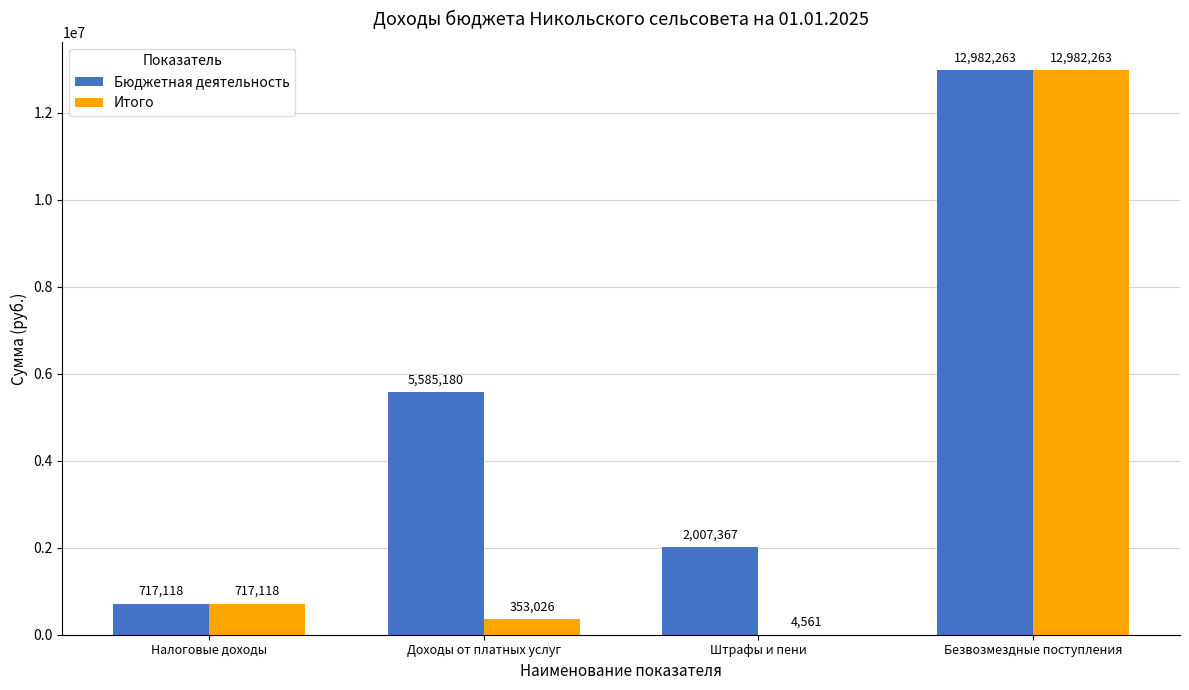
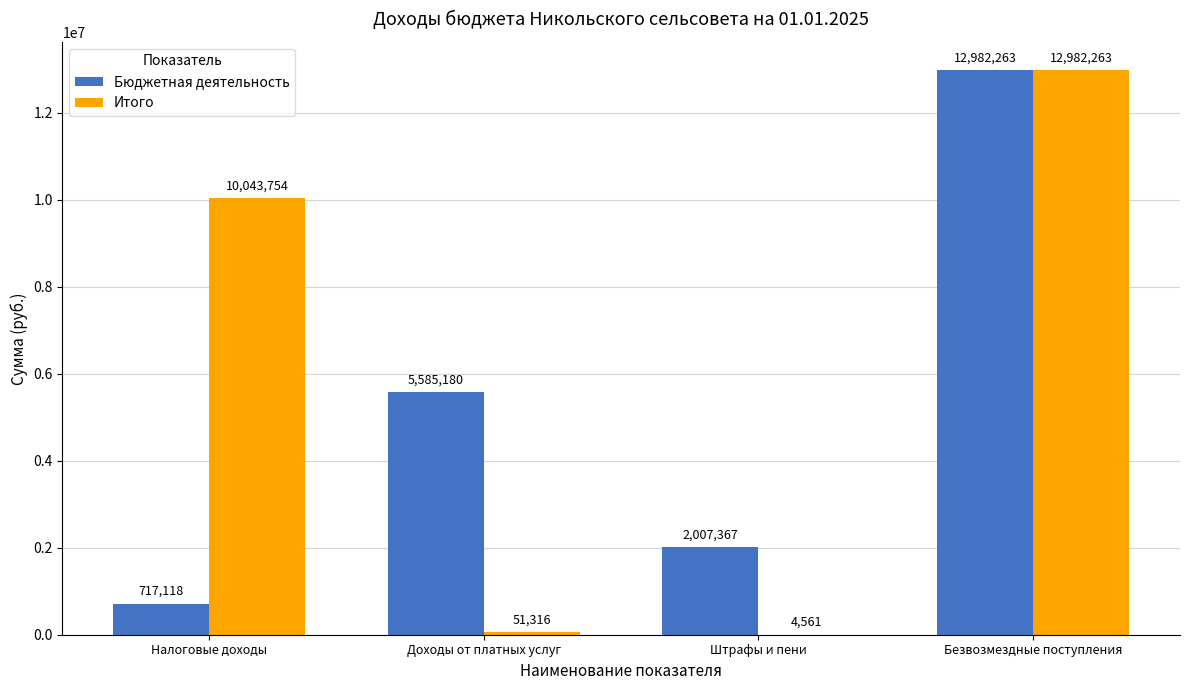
Итого, Налоговые доходы: 717,118 -> 10,043,754
Итого, Доходы от платных услуг: 353,026 -> 51,316
